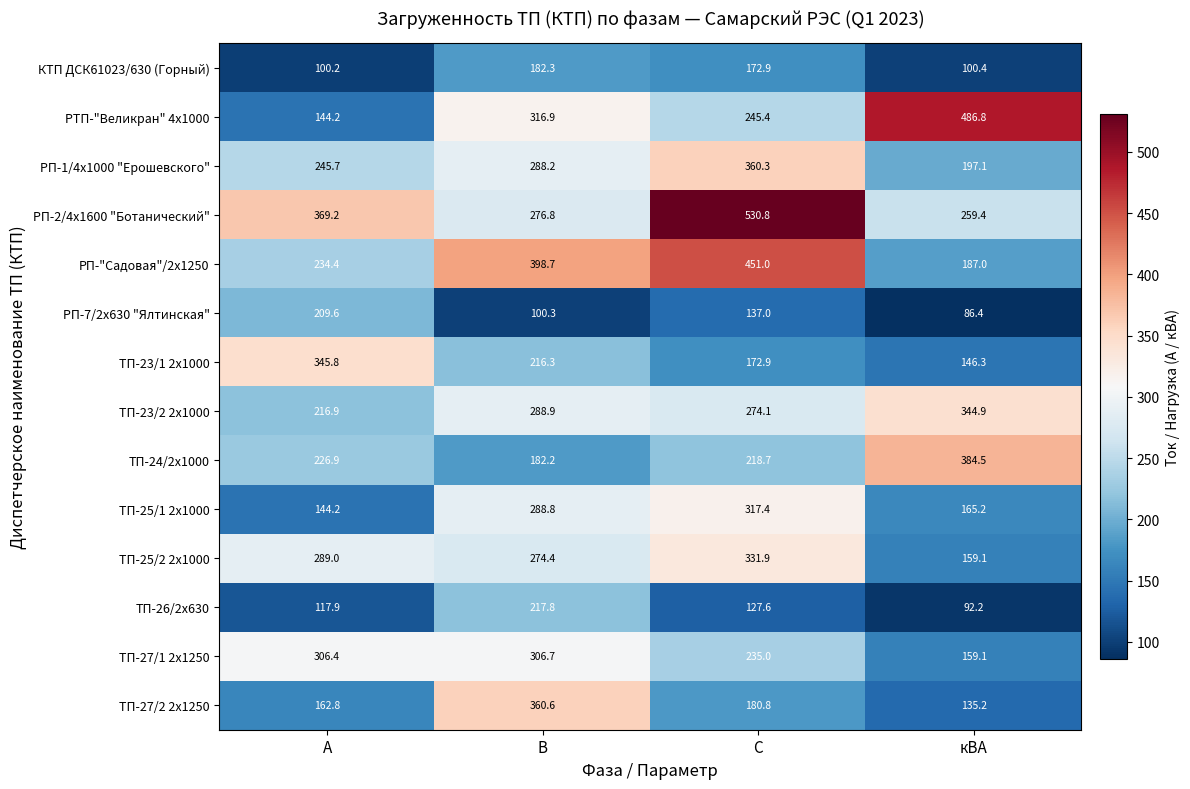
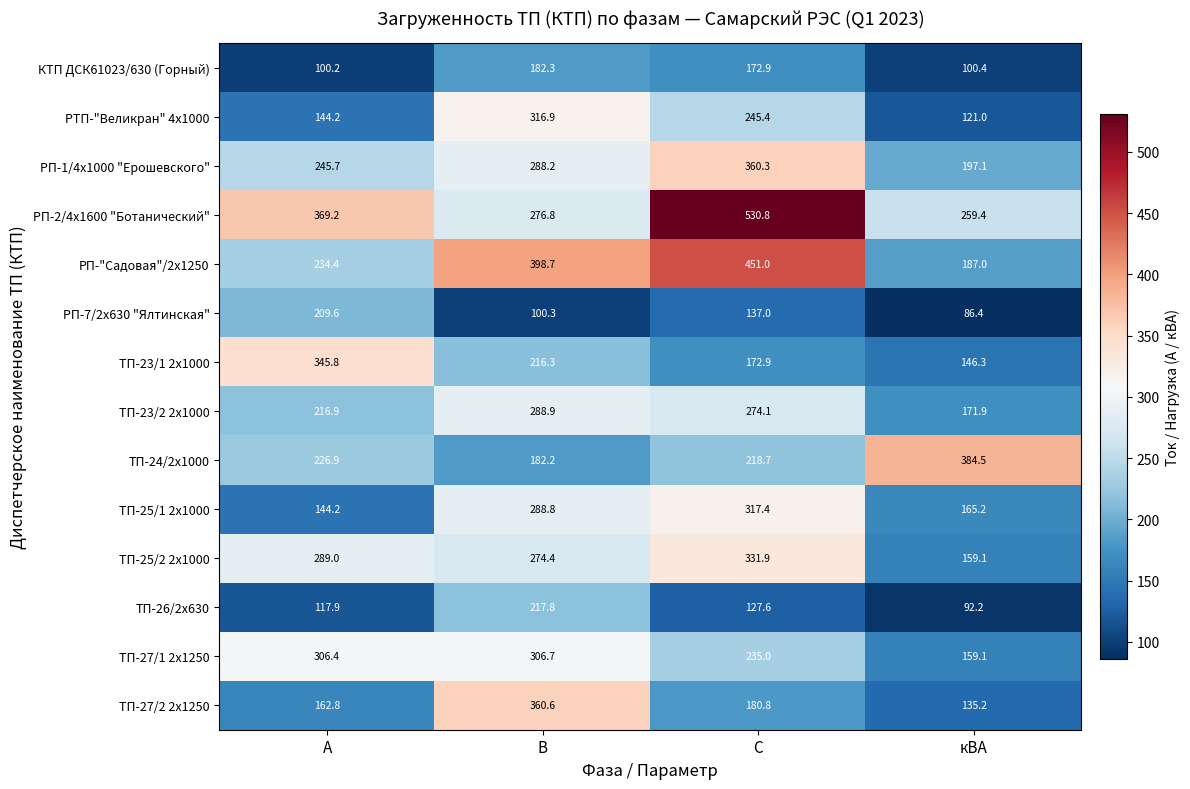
РТП-"Великран" 4х1000, кВА: 486.8 -> 121.0
ТП-23/2 2х1000, кВА: 344.9 -> 171.9
